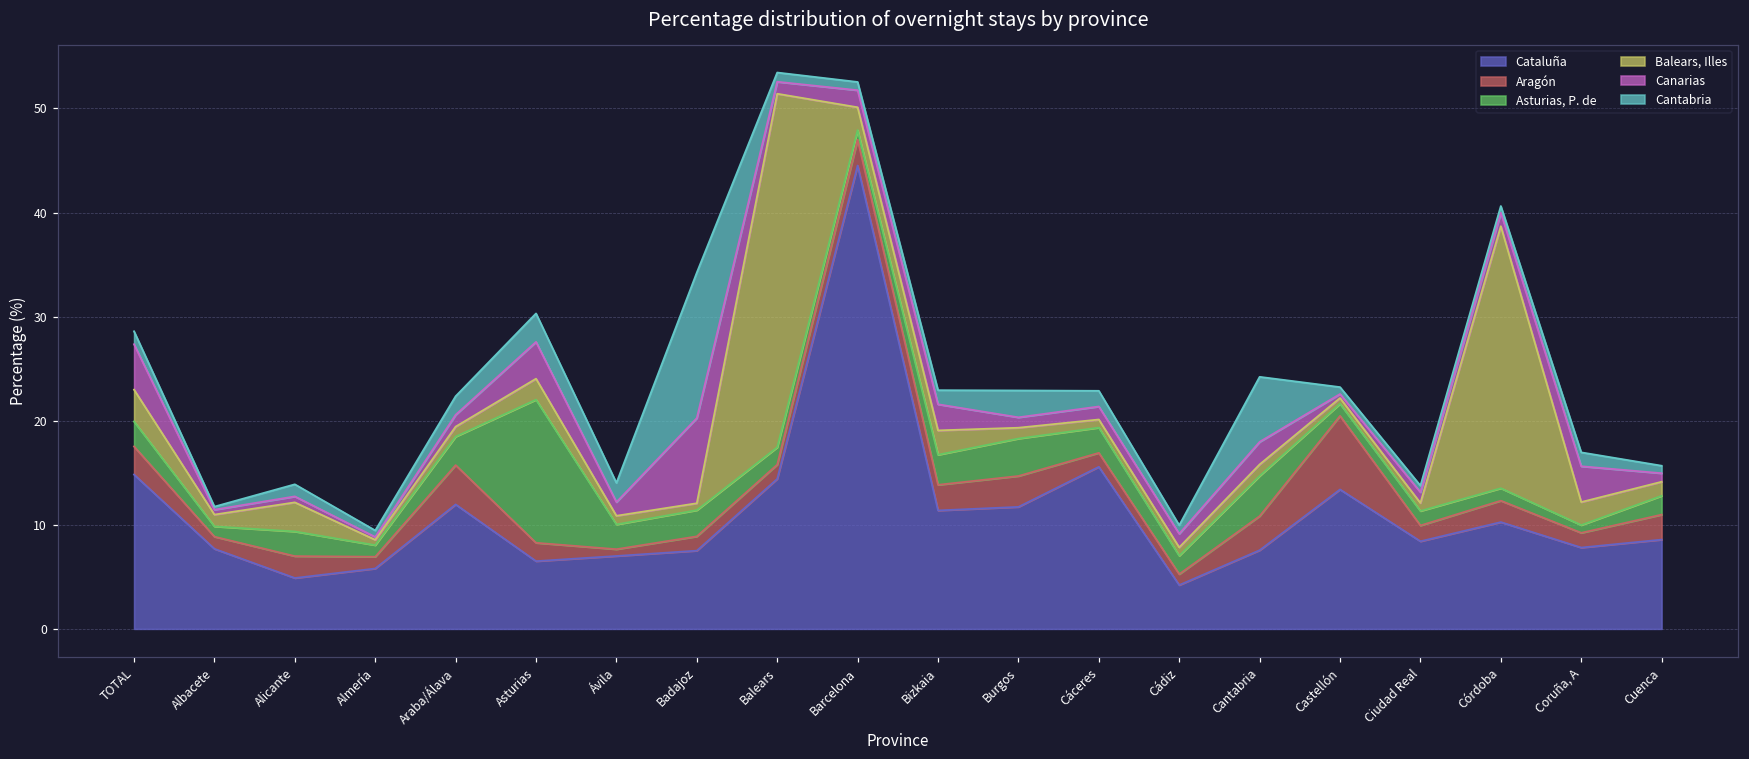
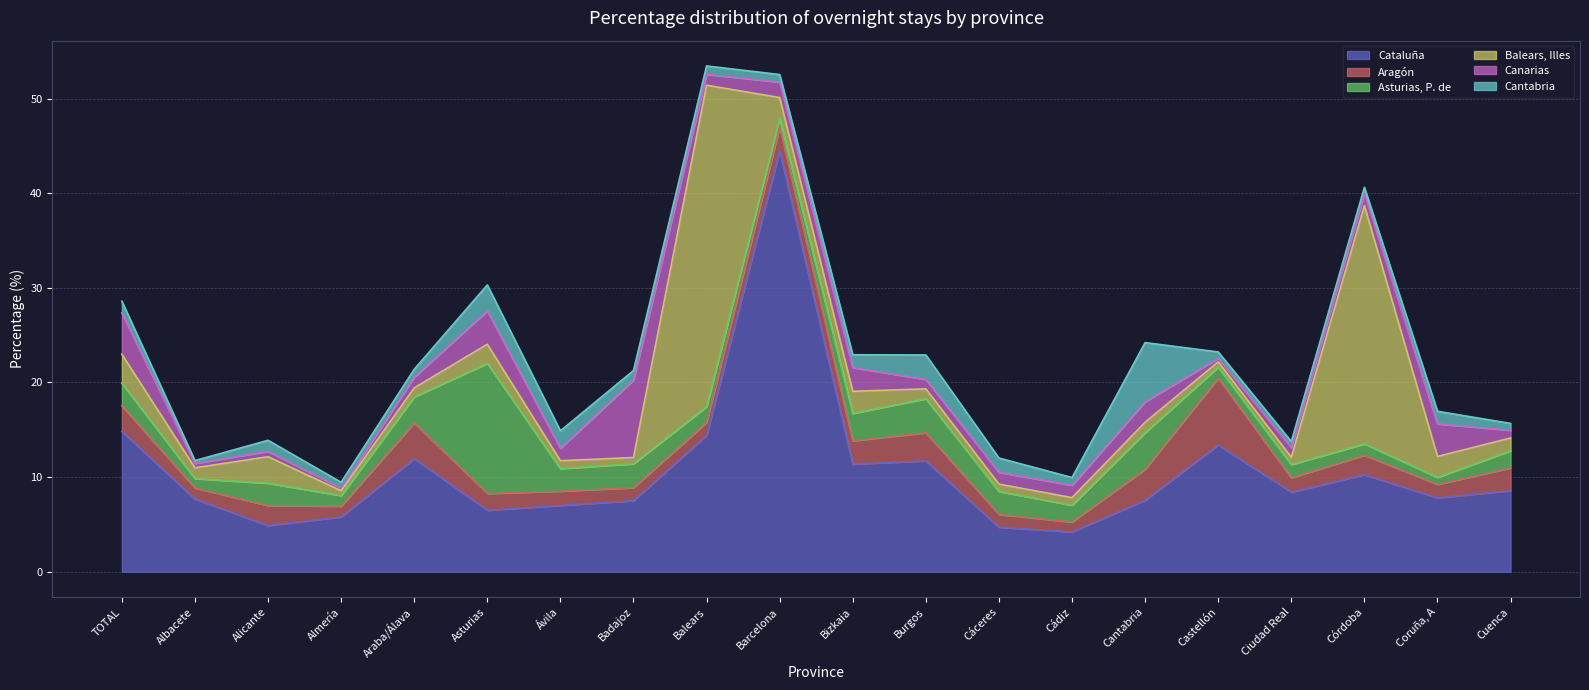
Cantabria, Araba/Álava: 2 -> 1
Aragón, Ávila: 1 -> 2
Cantabria, Badajoz: 14 -> 1
Cataluña, Cáceres: 16 -> 5
